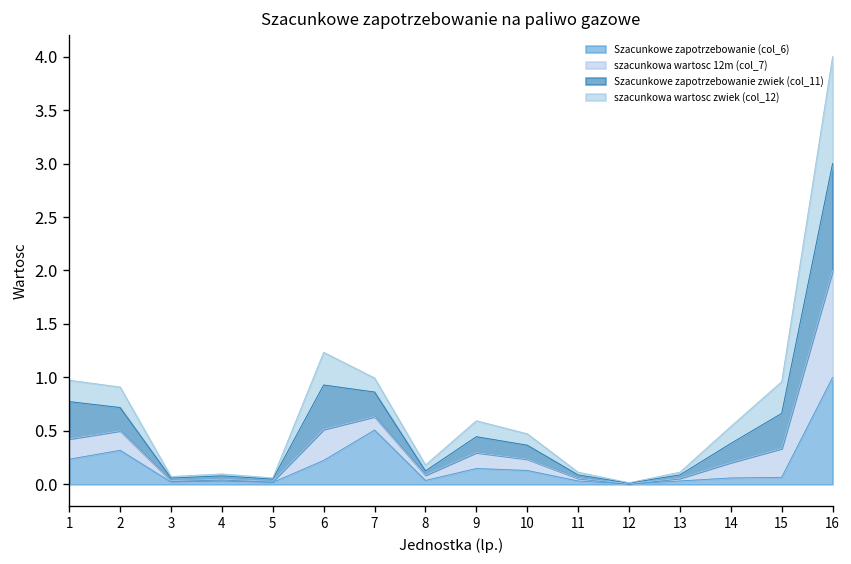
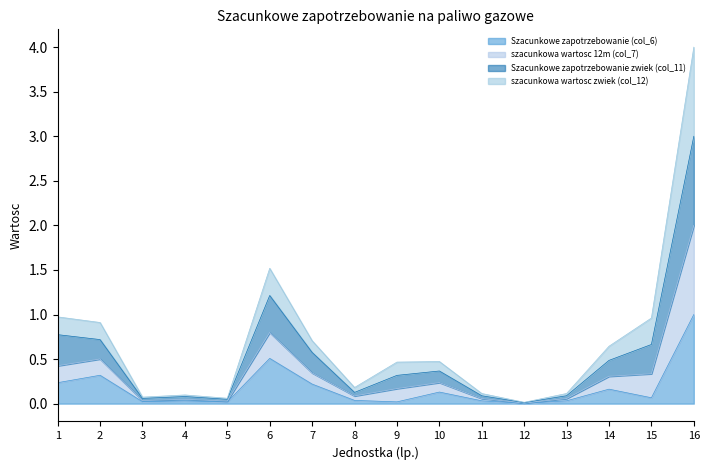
Szacunkowe zapotrzebowanie (col_6), 6: 0.2 -> 0.5
Szacunkowe zapotrzebowanie (col_6), 7: 0.5 -> 0.2
Szacunkowe zapotrzebowanie (col_6), 9: 0.1 -> 0.0
Szacunkowe zapotrzebowanie (col_6), 14: 0.1 -> 0.2
